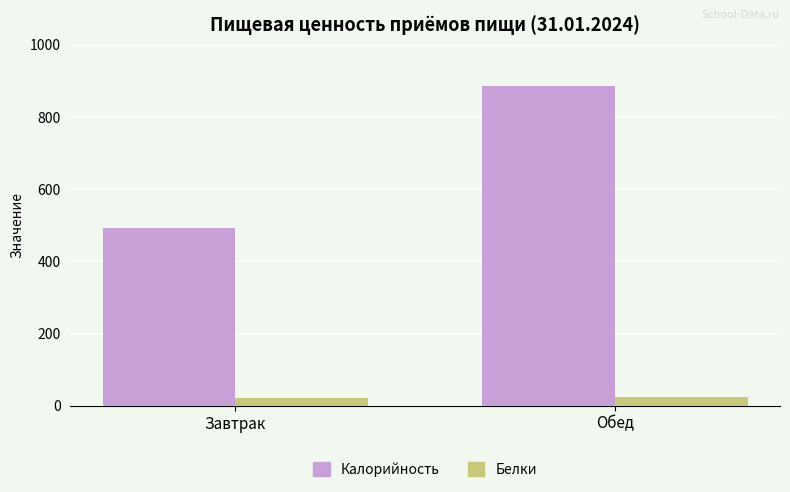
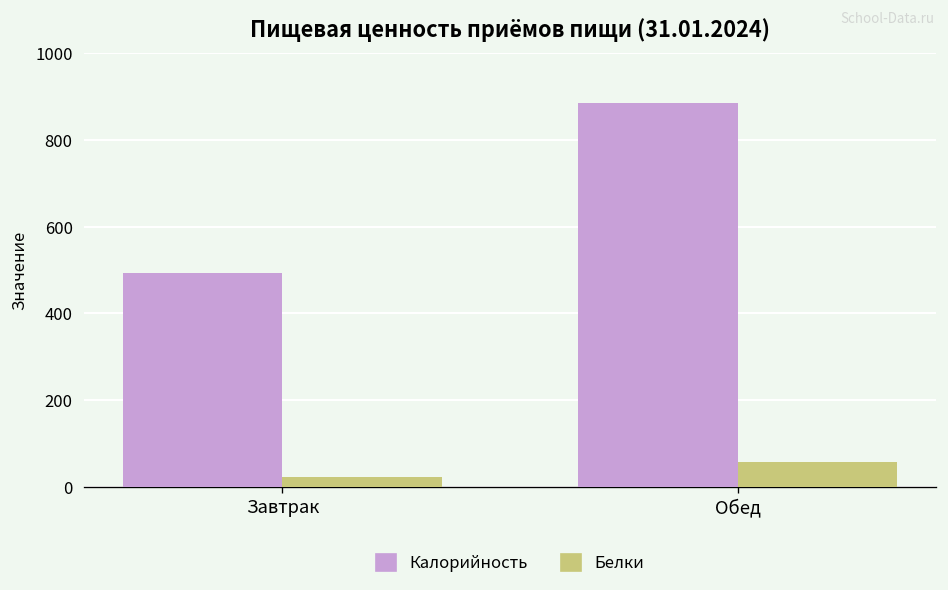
Белки, Обед: 20 -> 60
